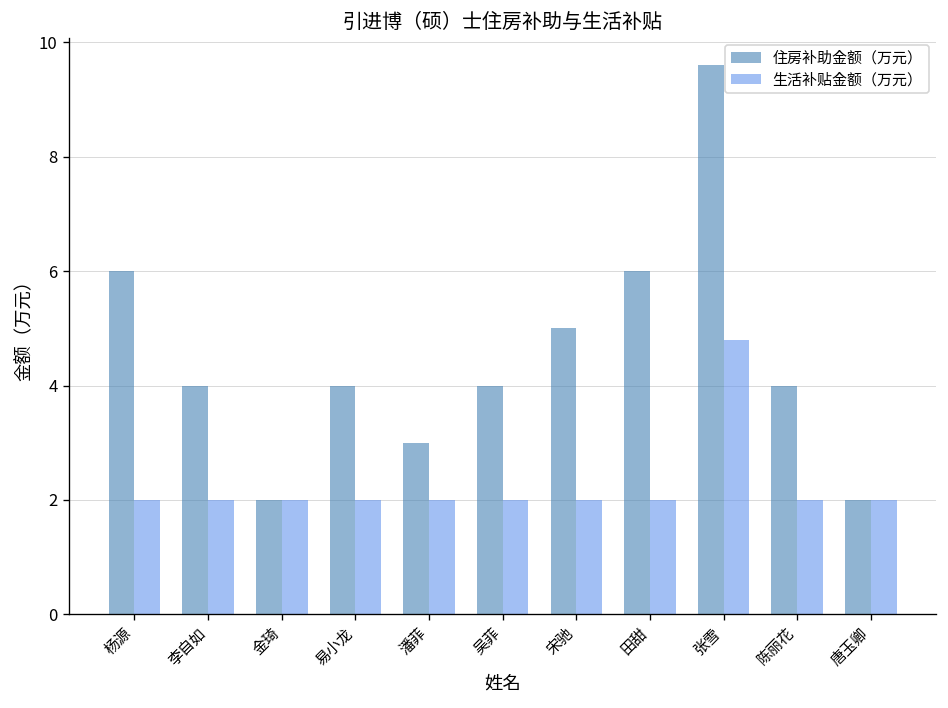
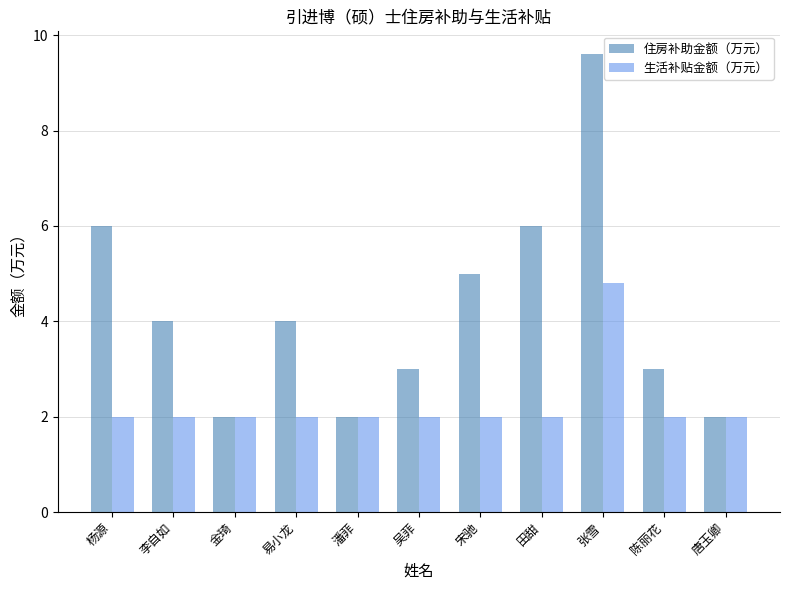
住房补助金额（万元）, 潘菲: 3 -> 2
住房补助金额（万元）, 吴菲: 4 -> 3
住房补助金额（万元）, 陈丽花: 4 -> 3
